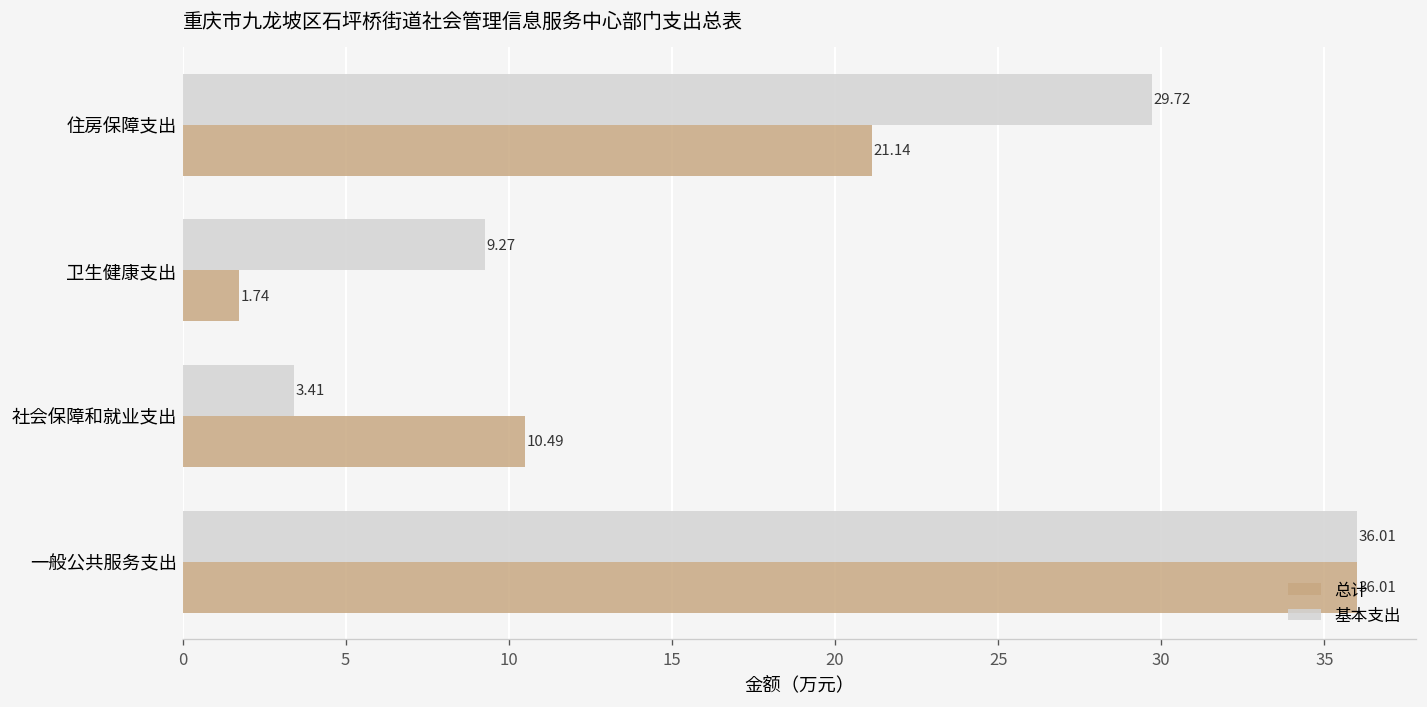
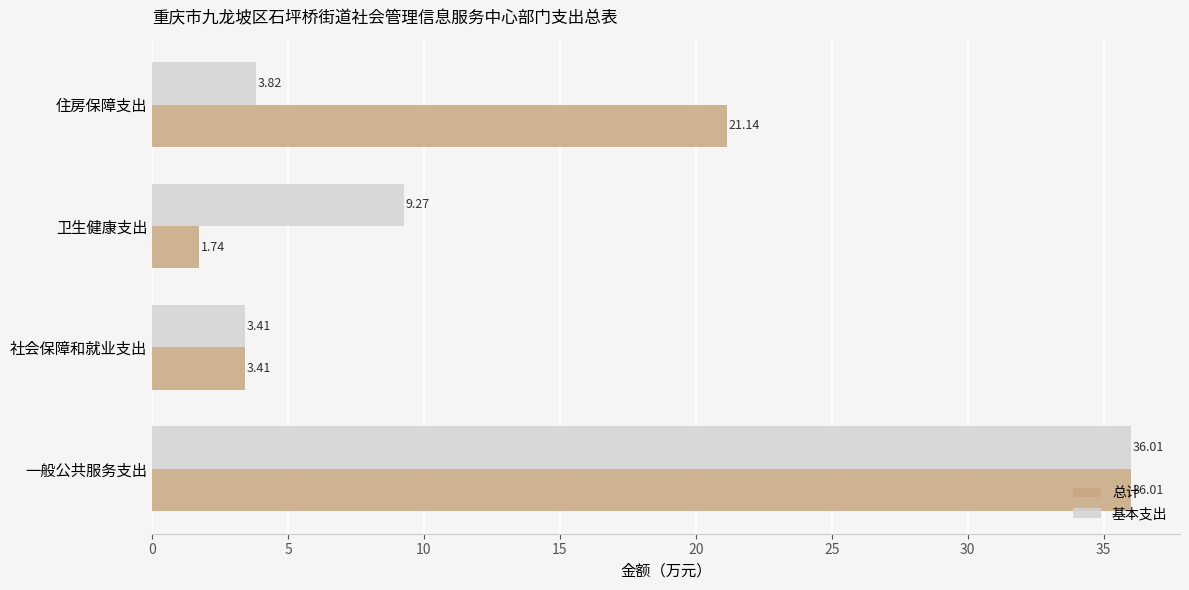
基本支出, 住房保障支出: 29.72 -> 3.82
总计, 社会保障和就业支出: 10.49 -> 3.41
